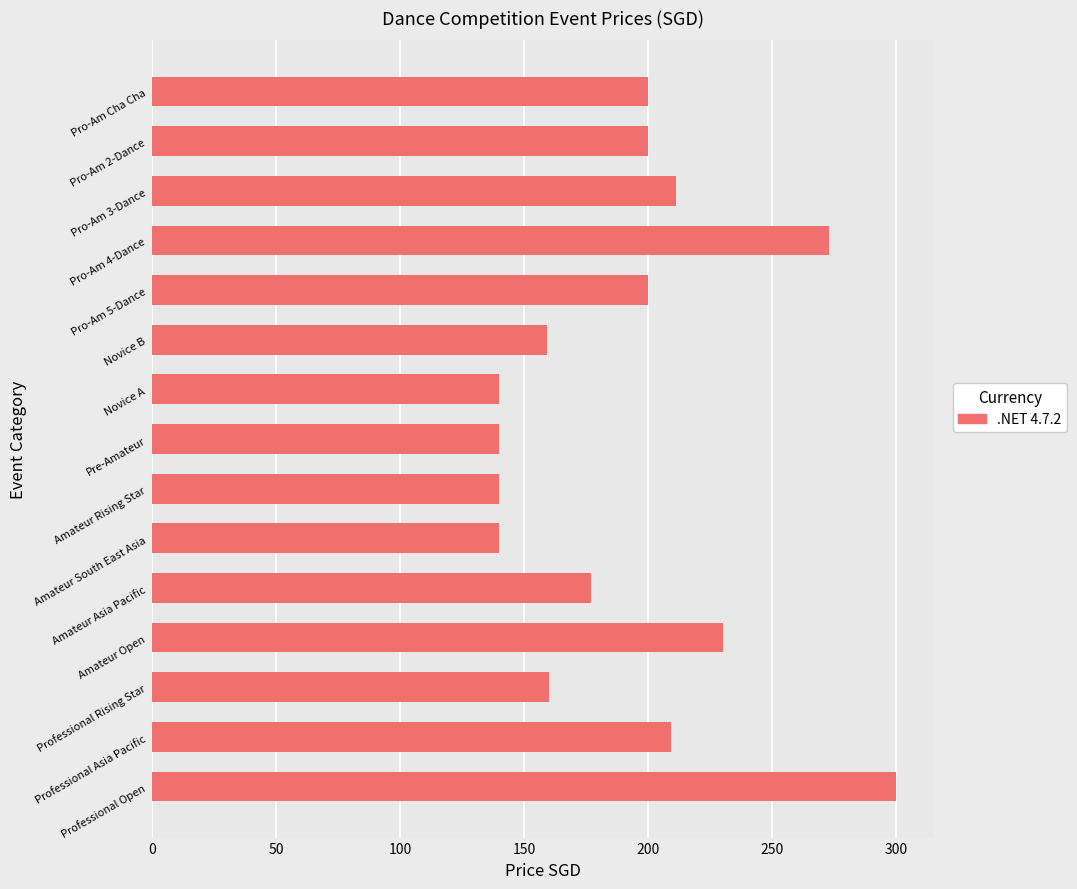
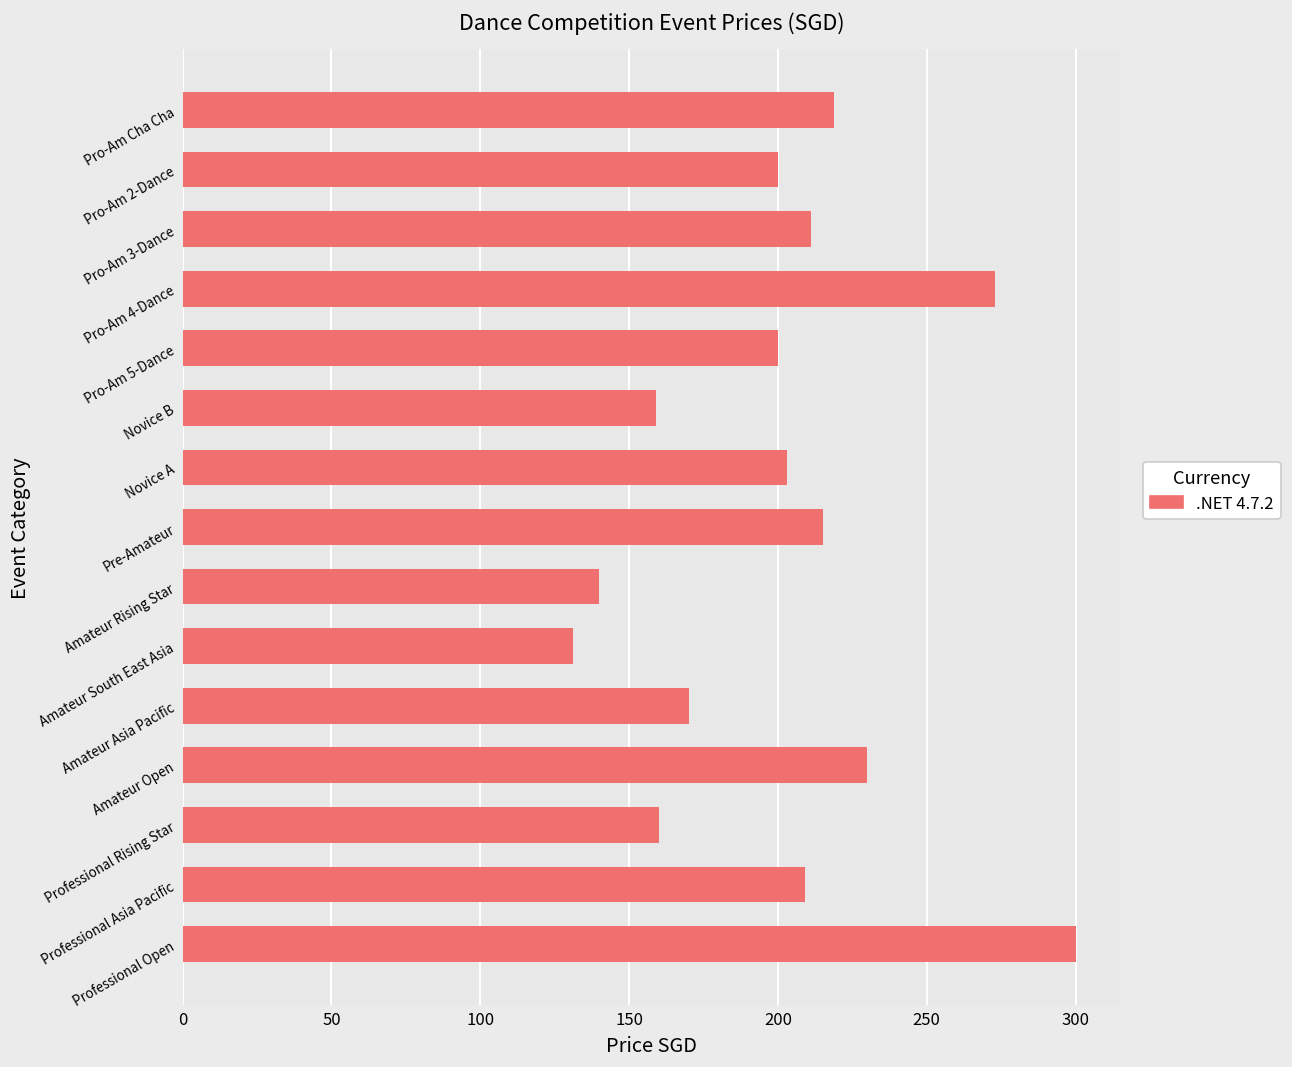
Pro-Am Cha Cha: 200 -> 219
Novice A: 140 -> 203
Pre-Amateur: 140 -> 215
Amateur South East Asia: 140 -> 131
Amateur Asia Pacific: 177 -> 170
